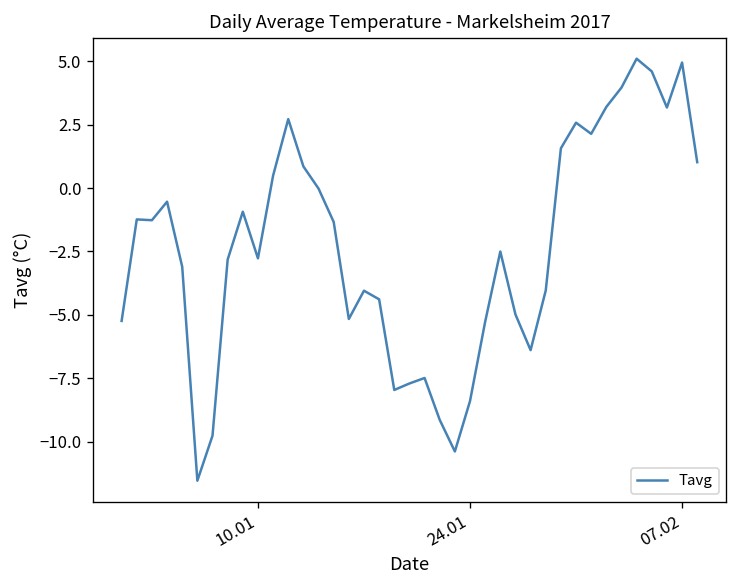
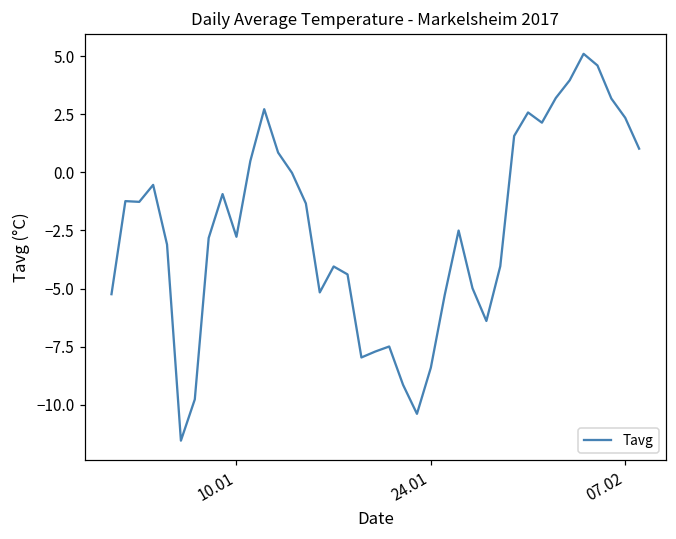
07.02: 4.9 -> 2.3
